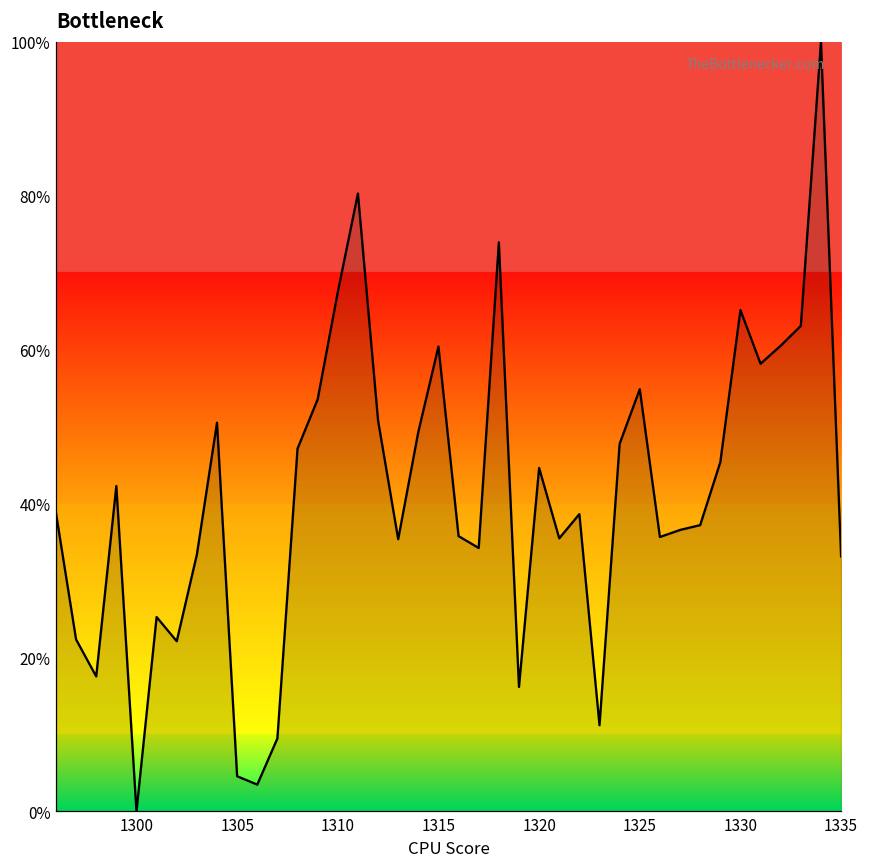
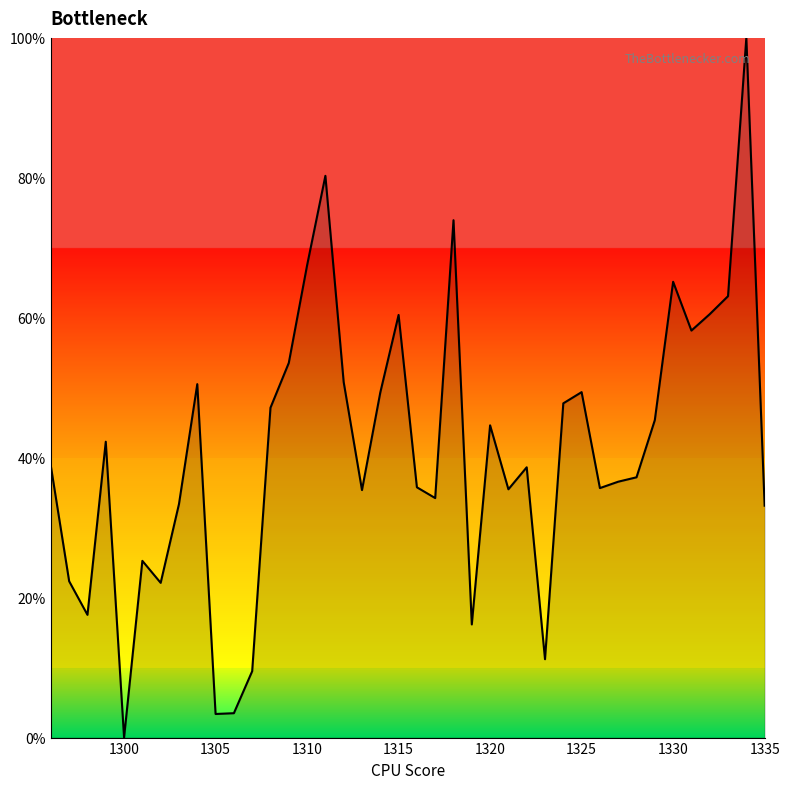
1305: 5% -> 3%
1325: 55% -> 49%
